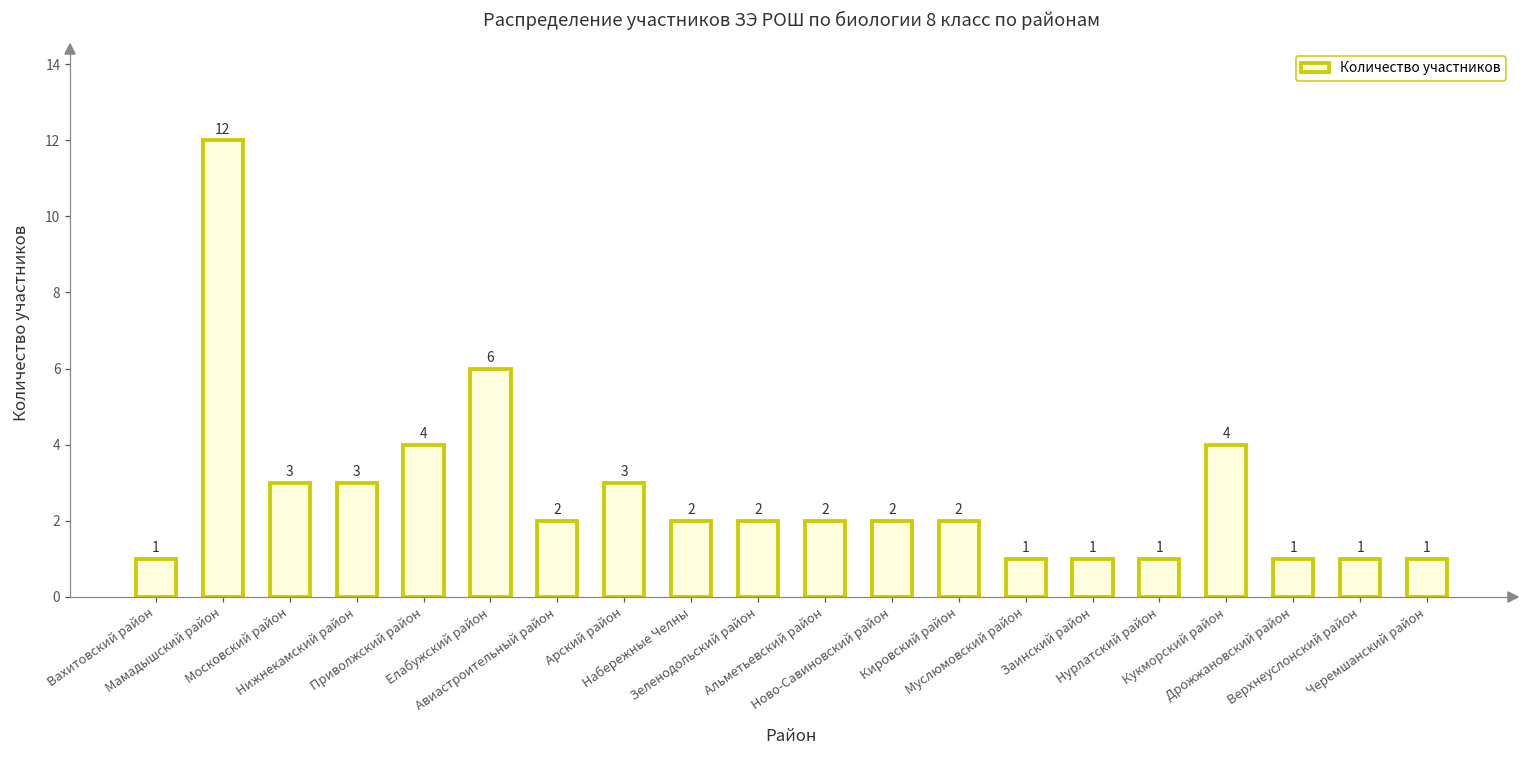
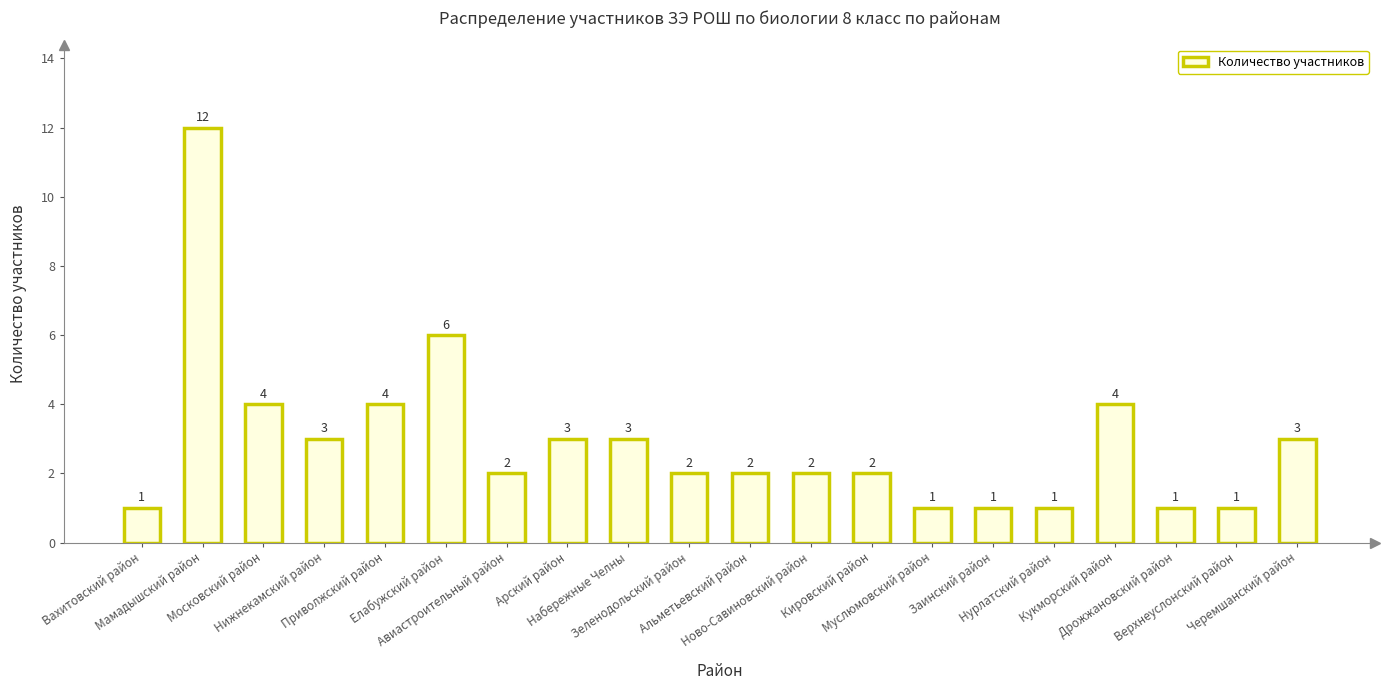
Московский район: 3 -> 4
Набережные Челны: 2 -> 3
Черемшанский район: 1 -> 3
